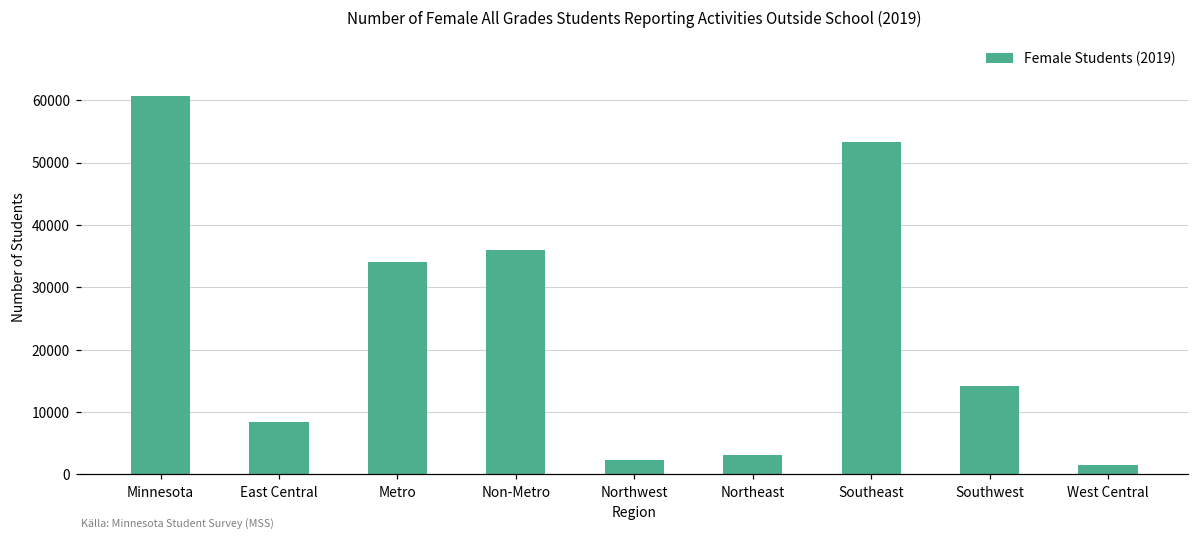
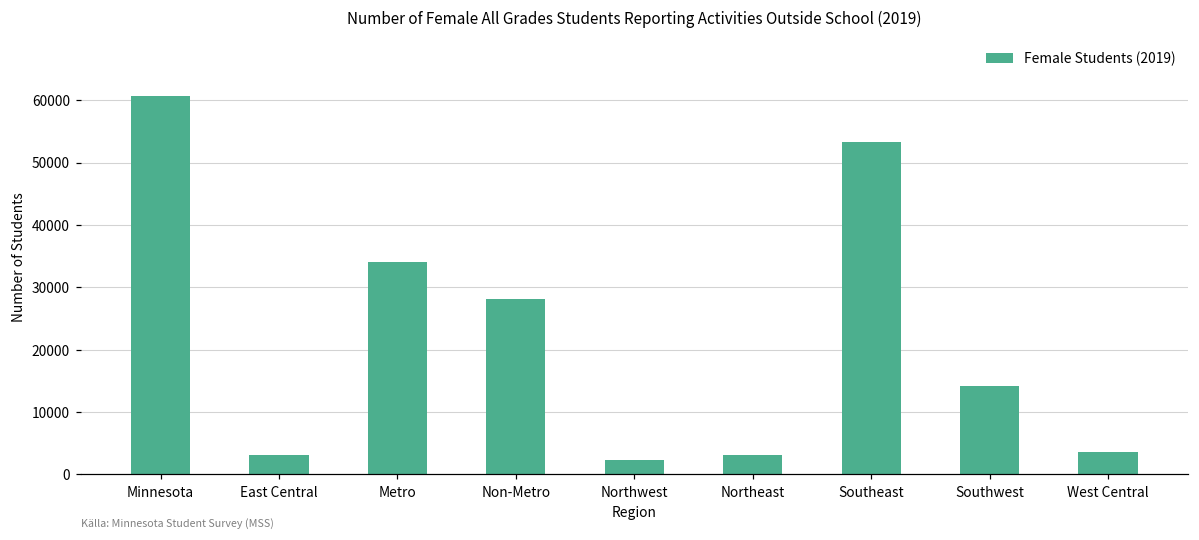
East Central: 8000 -> 3000
Non-Metro: 36000 -> 28000
West Central: 1000 -> 4000
